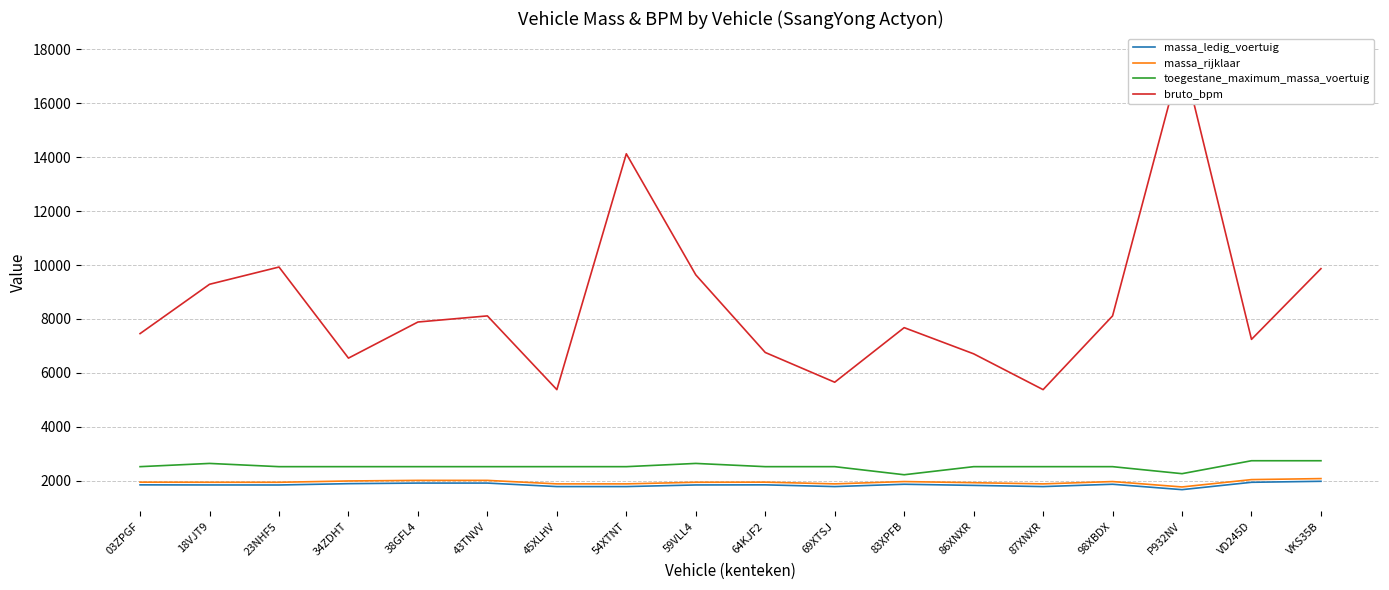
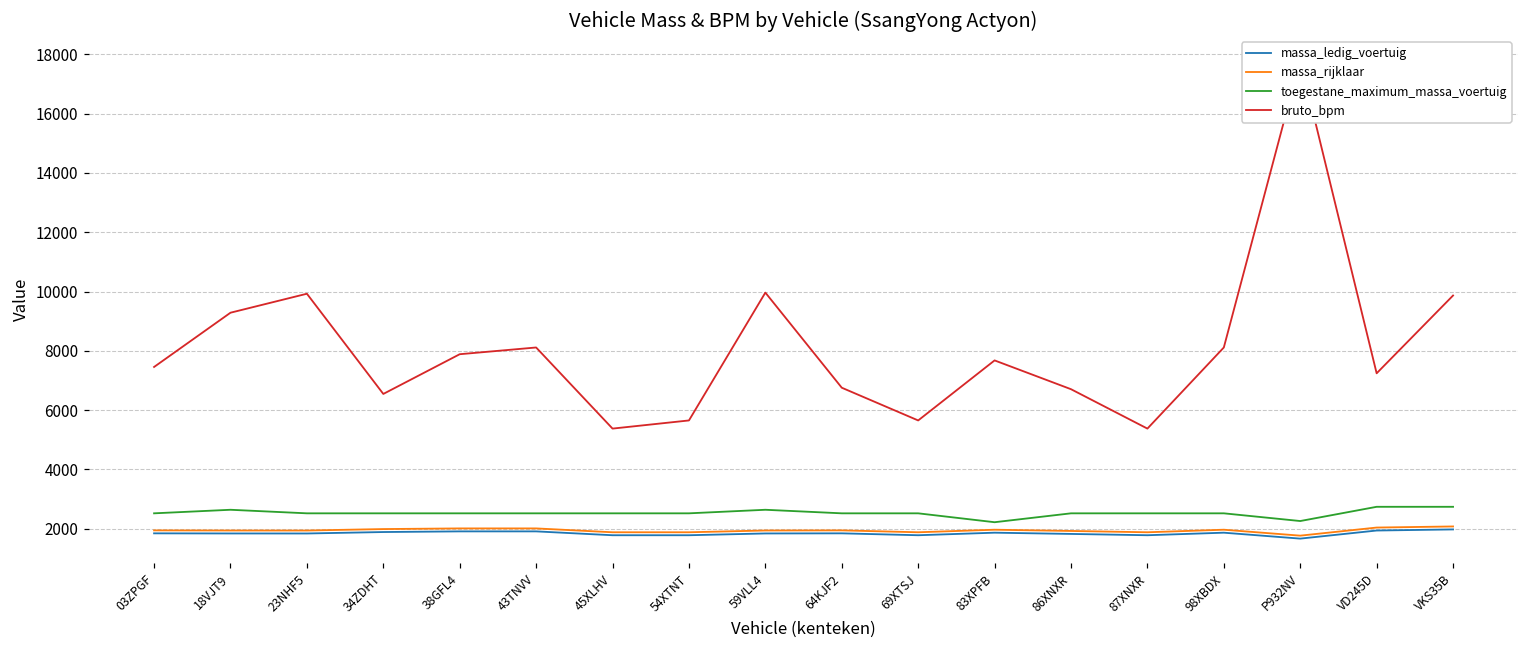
bruto_bpm, 54XTNT: 14100 -> 5700
bruto_bpm, 59VLL4: 9600 -> 10000
